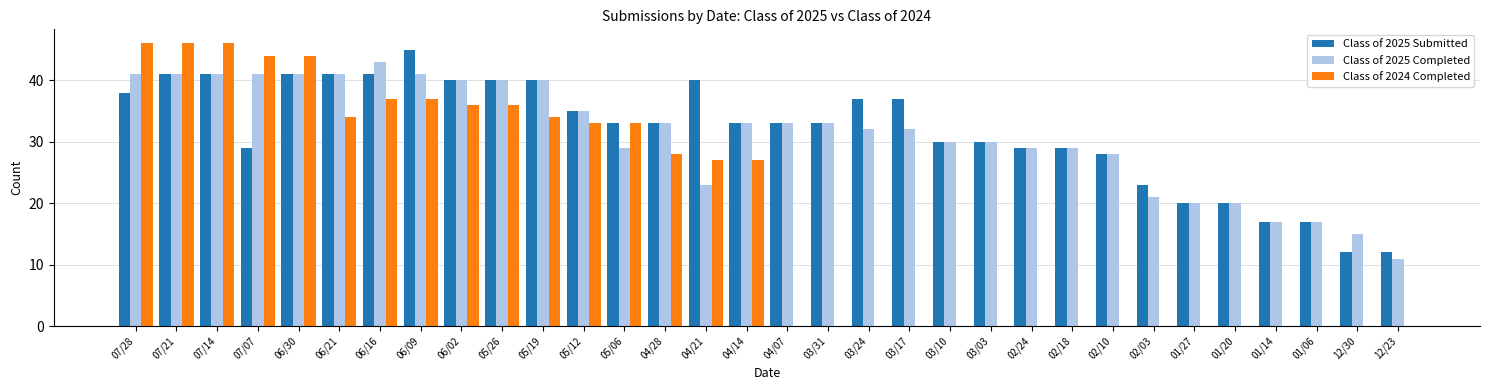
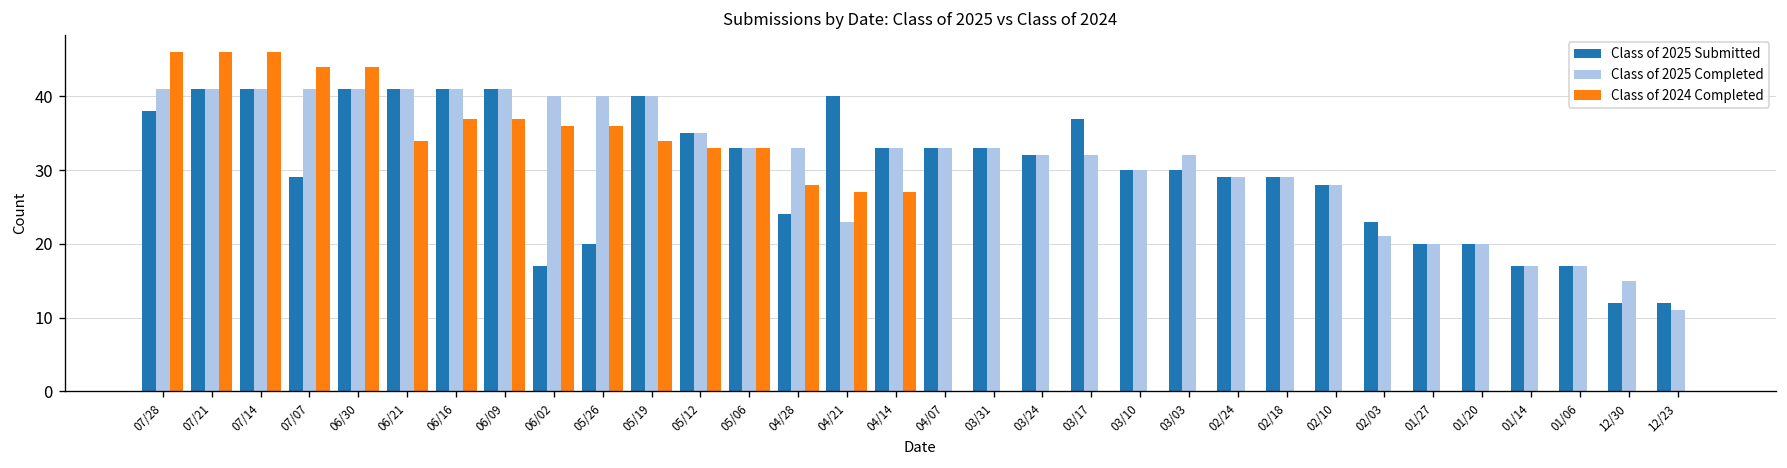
Class of 2025 Completed, 06/16: 43 -> 41
Class of 2025 Submitted, 06/09: 45 -> 41
Class of 2025 Submitted, 06/02: 40 -> 17
Class of 2025 Submitted, 05/26: 40 -> 20
Class of 2025 Completed, 05/06: 29 -> 33
Class of 2025 Submitted, 04/28: 33 -> 24
Class of 2025 Submitted, 03/24: 37 -> 32
Class of 2025 Completed, 03/03: 30 -> 32
